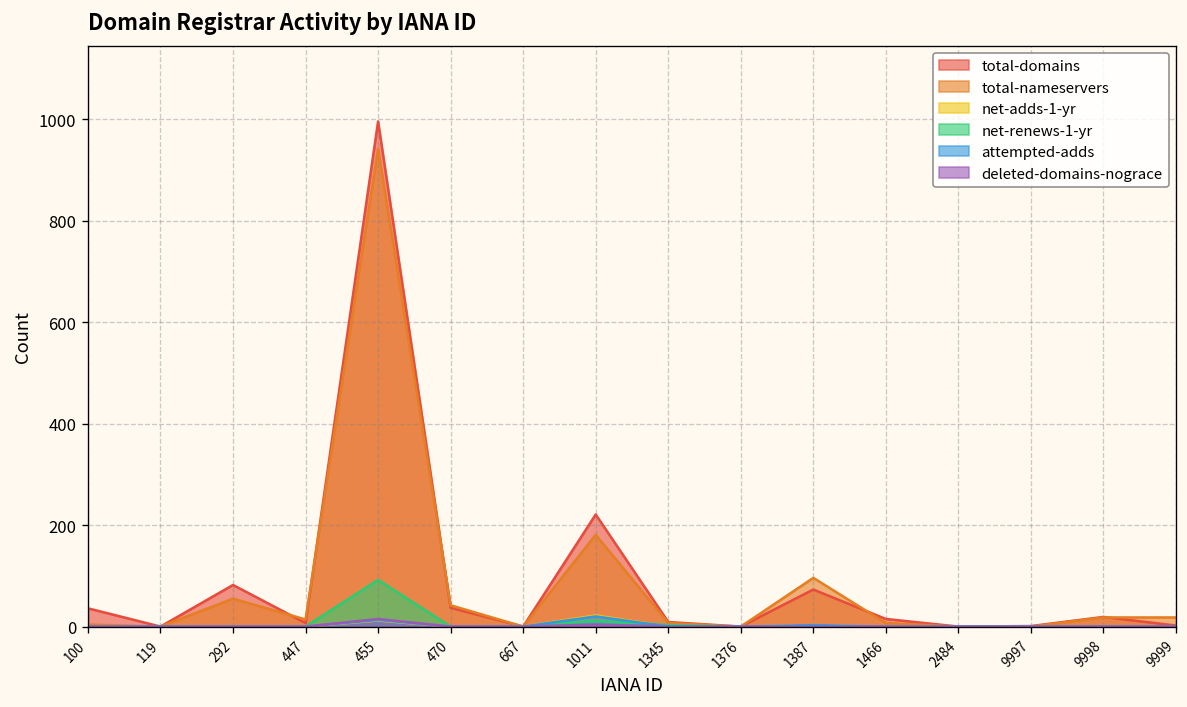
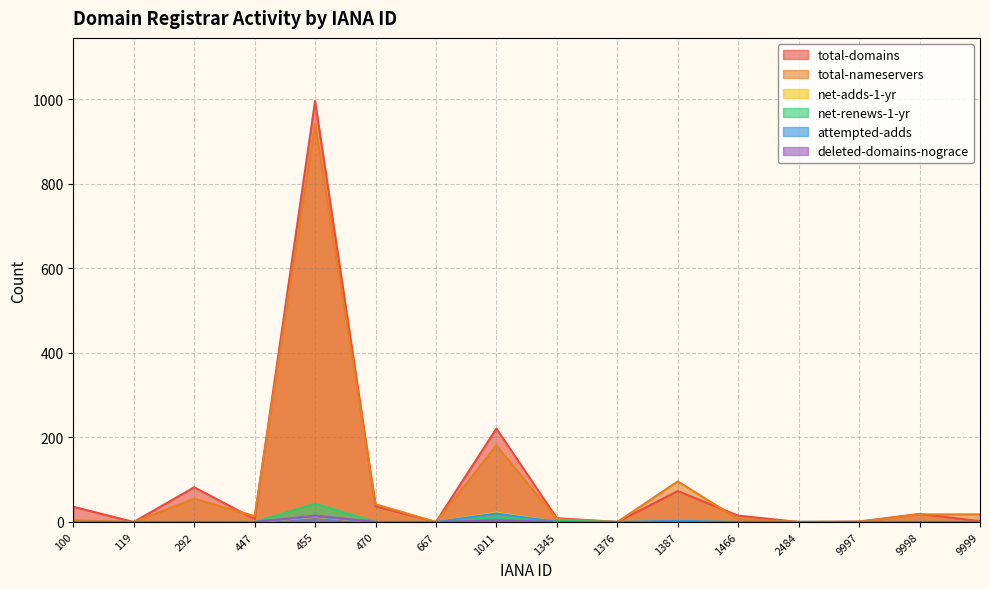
net-renews-1-yr, 455: 90 -> 40
